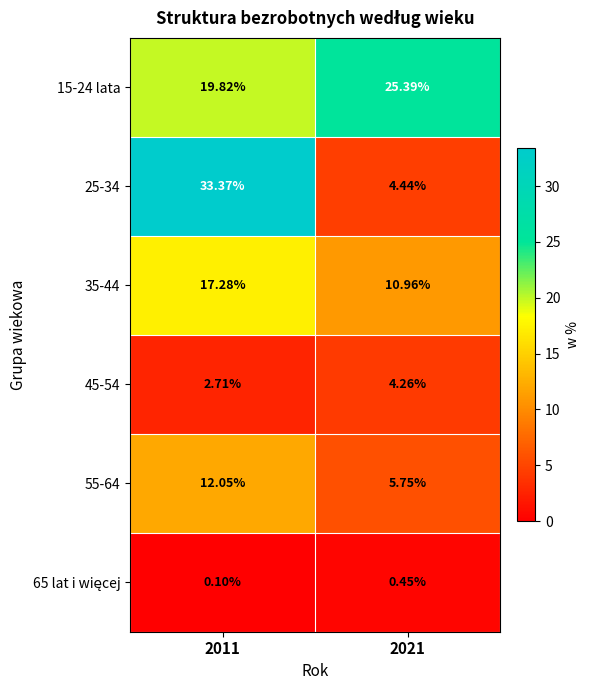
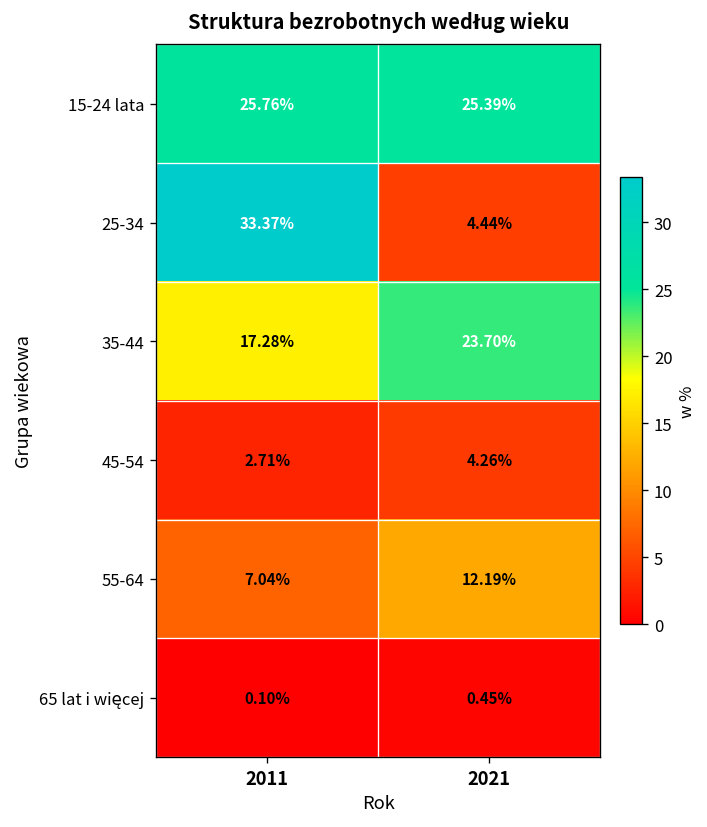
15-24 lata, 2011: 19.82% -> 25.76%
35-44, 2021: 10.96% -> 23.70%
55-64, 2011: 12.05% -> 7.04%
55-64, 2021: 5.75% -> 12.19%
